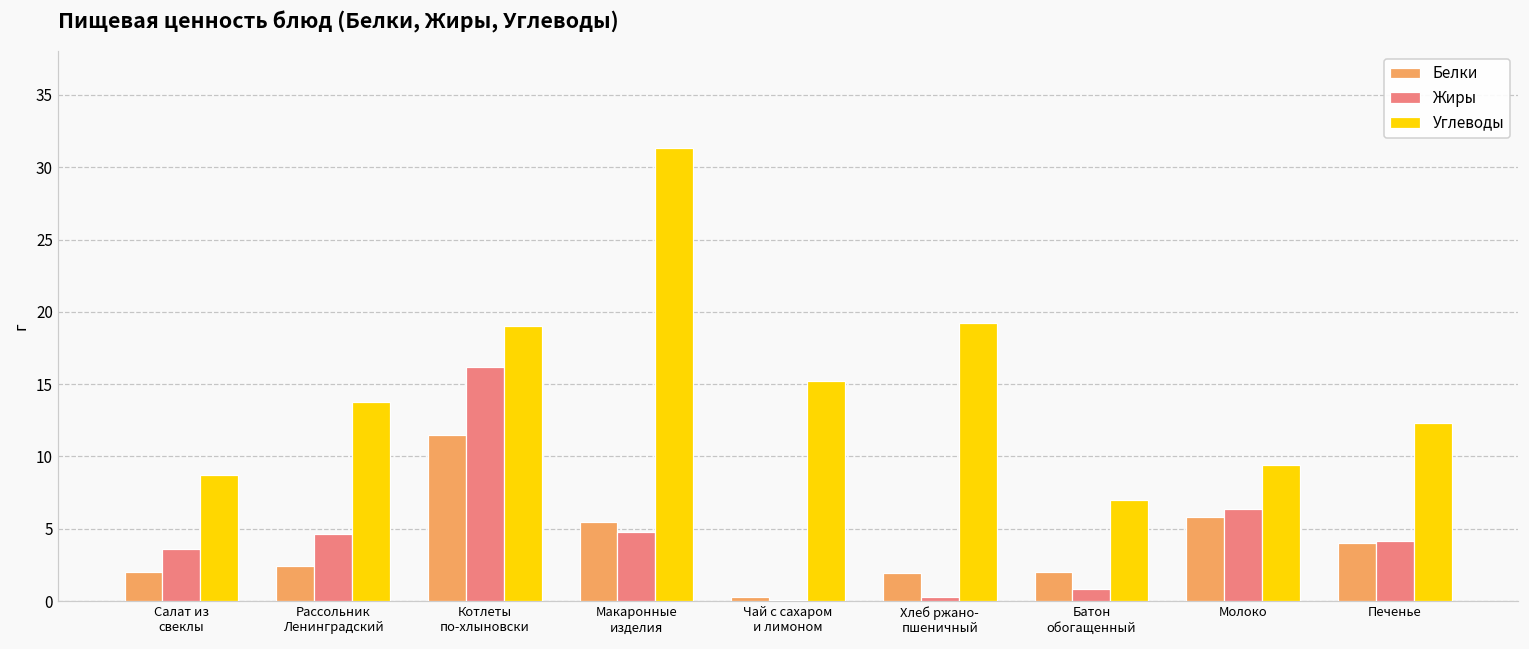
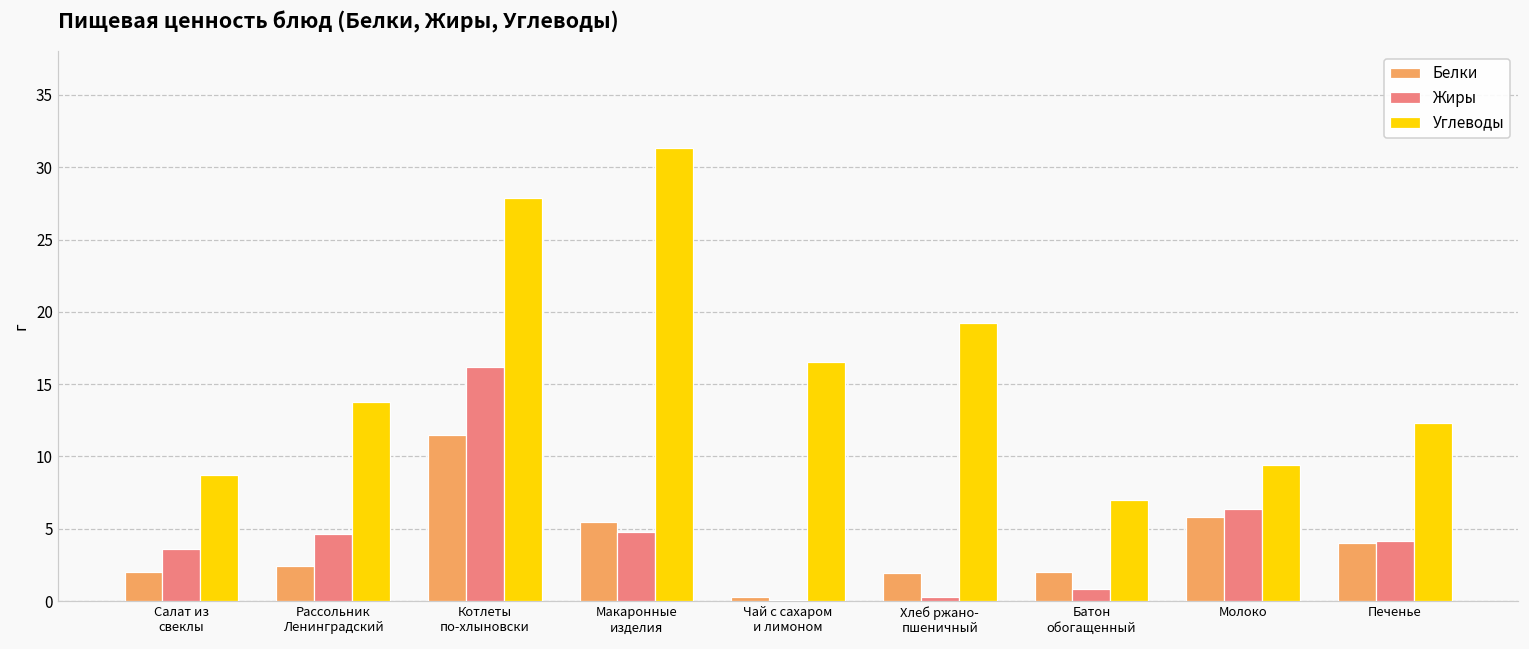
Углеводы, Котлеты по-хлыновски: 19.0 -> 27.9
Углеводы, Чай с сахаром и лимоном: 15.2 -> 16.5
